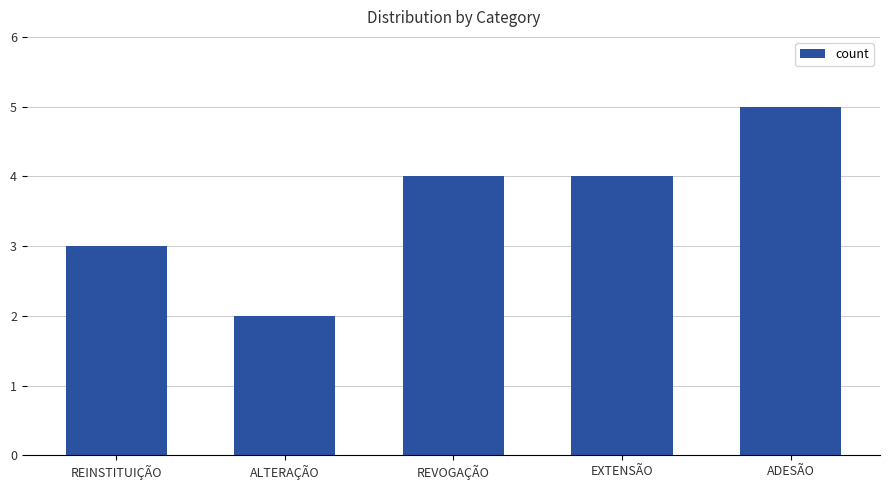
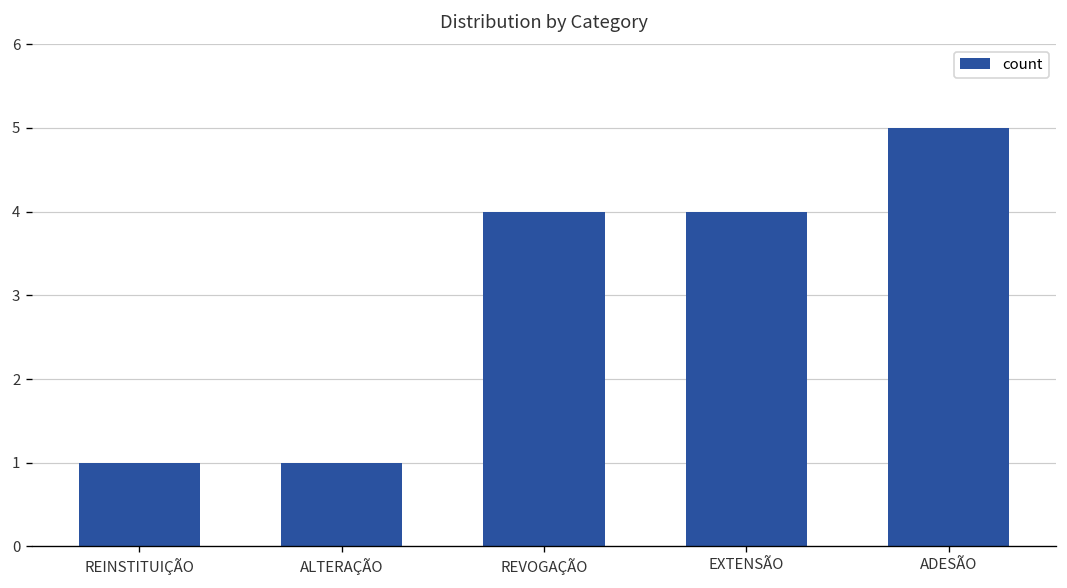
REINSTITUIÇÃO: 3 -> 1
ALTERAÇÃO: 2 -> 1
